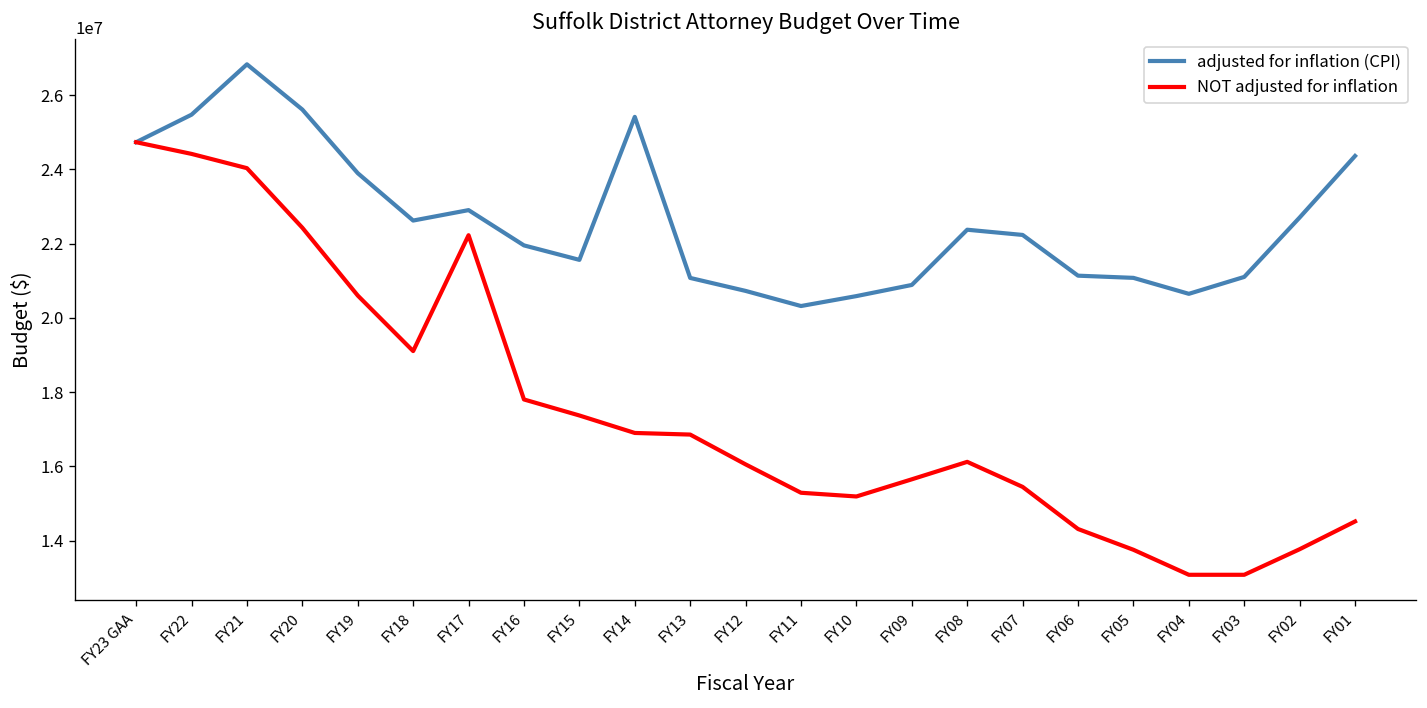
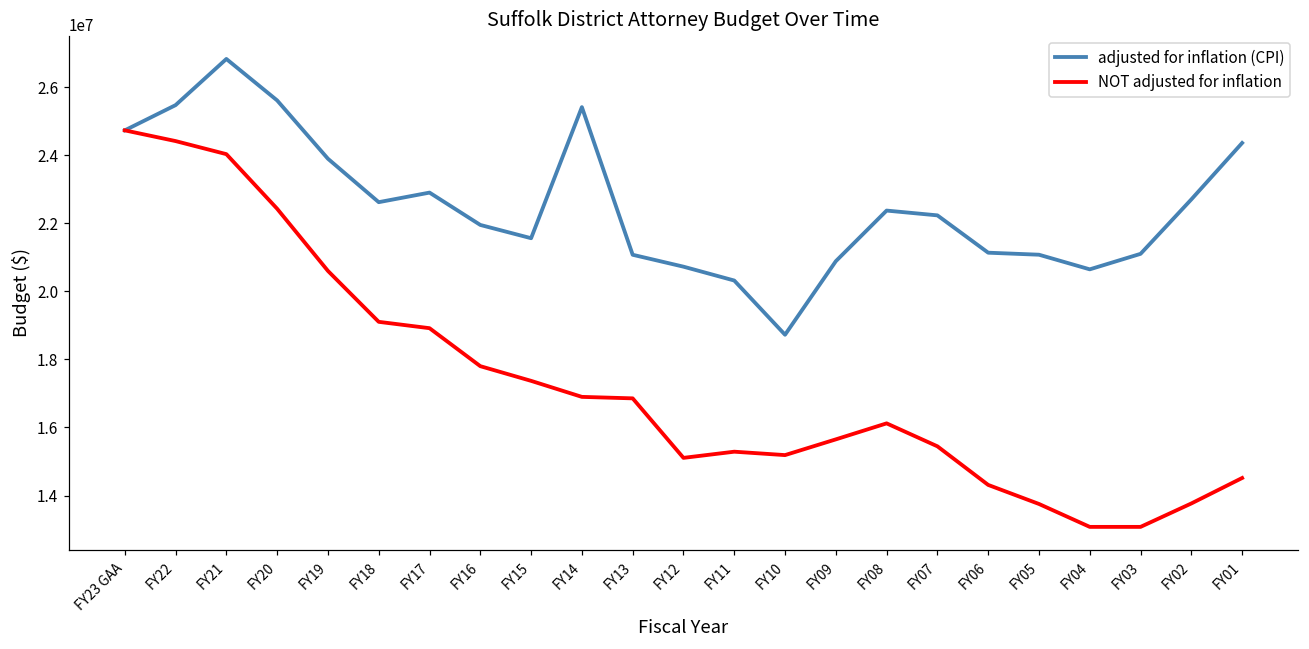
NOT adjusted for inflation, FY17: 22200000 -> 18900000
NOT adjusted for inflation, FY12: 16100000 -> 15100000
adjusted for inflation (CPI), FY10: 20600000 -> 18700000
